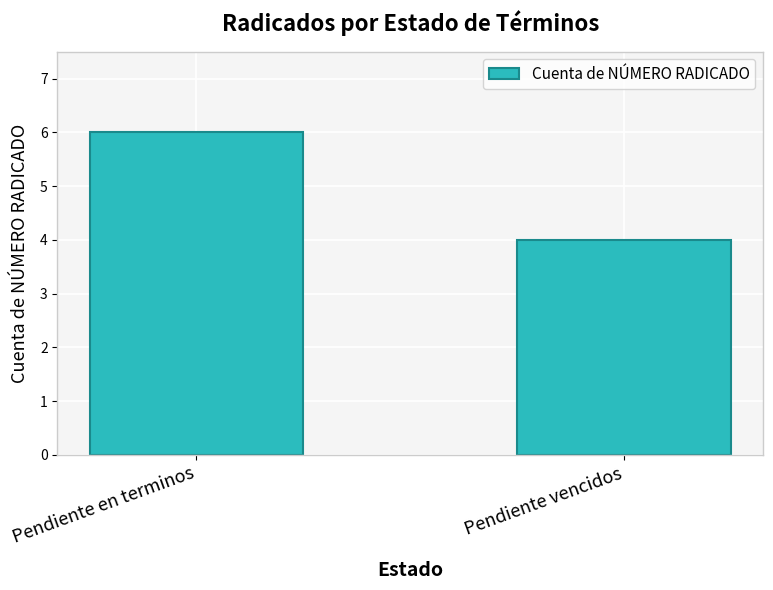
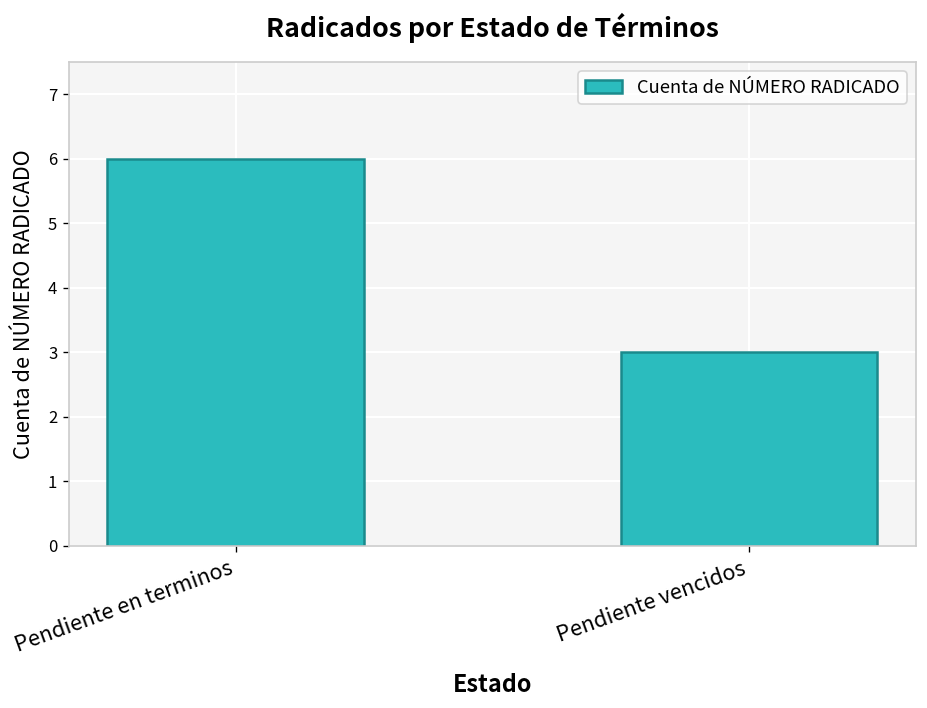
Pendiente vencidos: 4 -> 3
